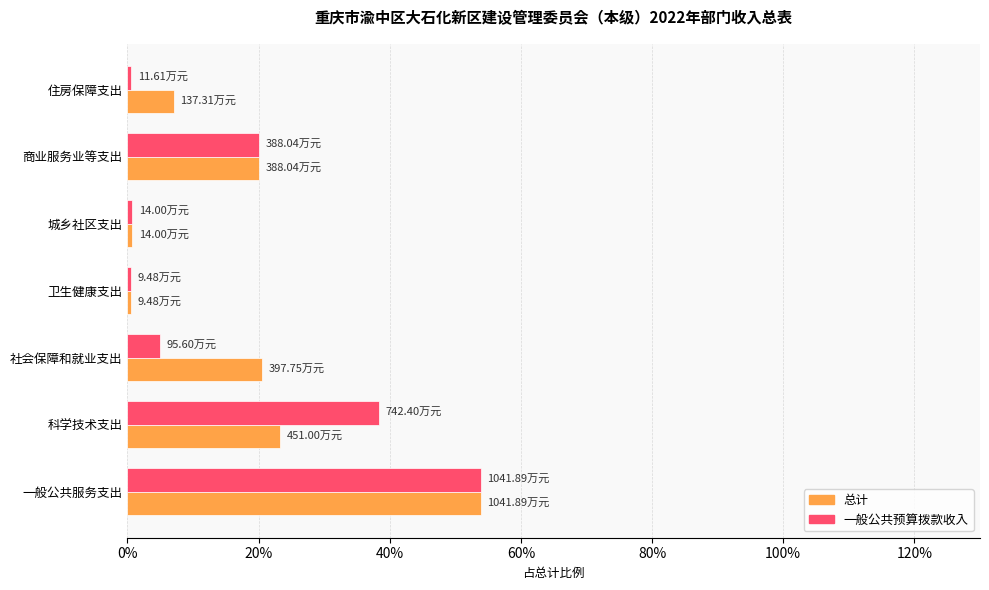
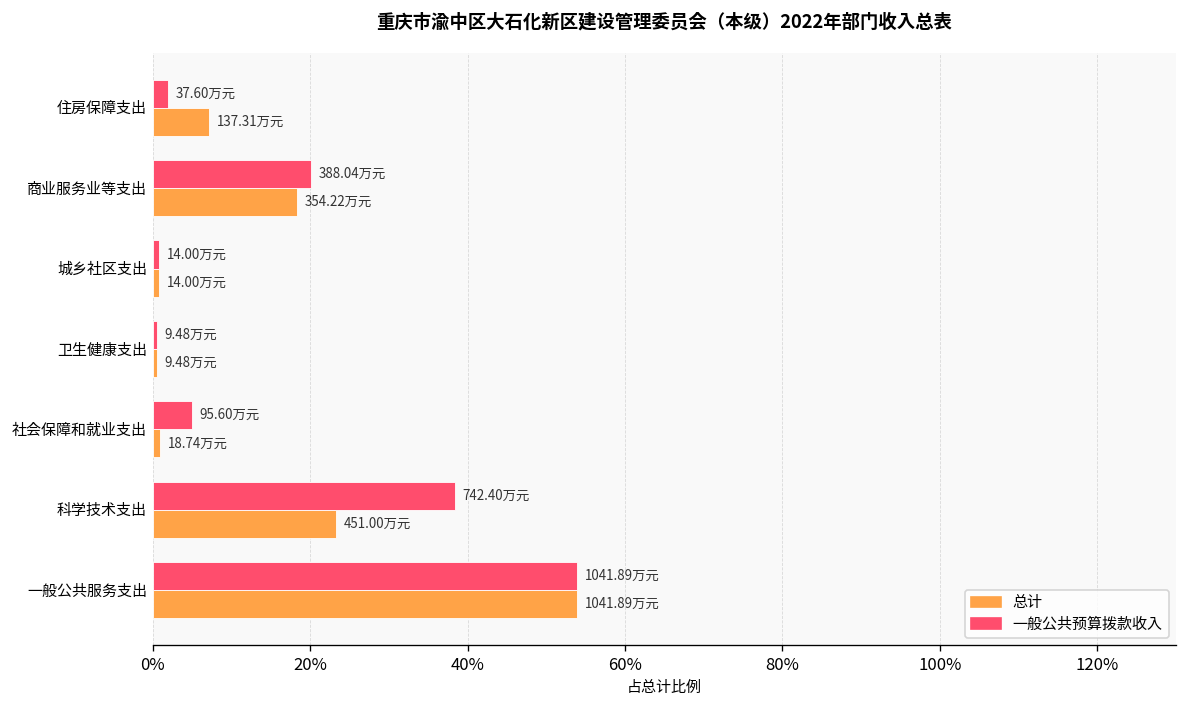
一般公共预算拨款收入, 住房保障支出: 11.61 -> 37.60
总计, 商业服务业等支出: 388.04 -> 354.22
总计, 社会保障和就业支出: 397.75 -> 18.74
